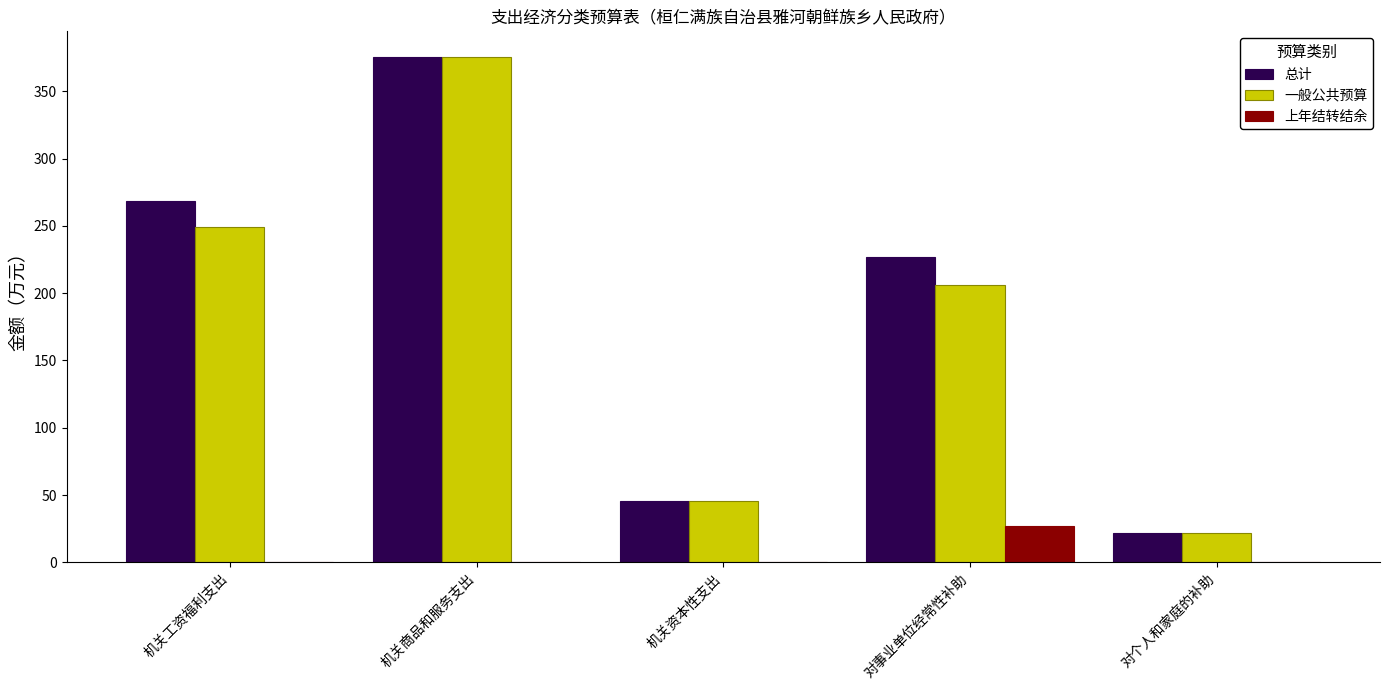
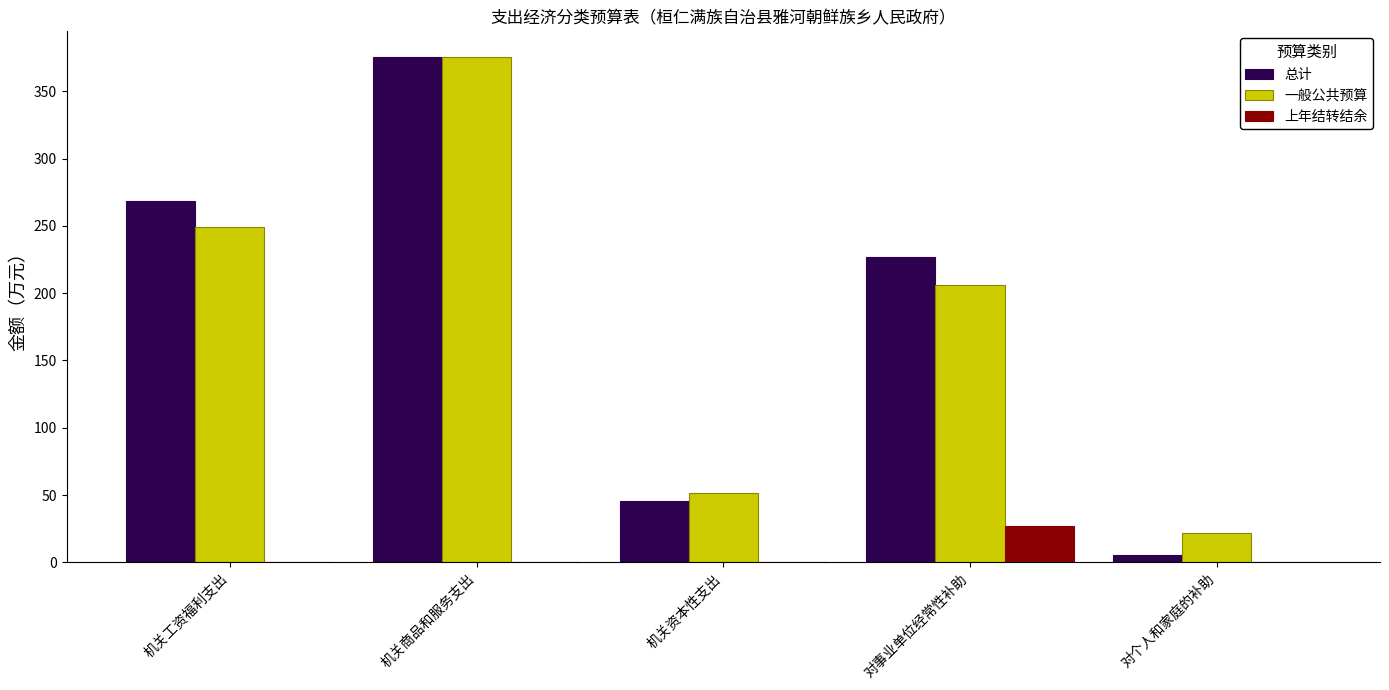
一般公共预算, 机关资本性支出: 45 -> 52
总计, 对个人和家庭的补助: 21 -> 5
